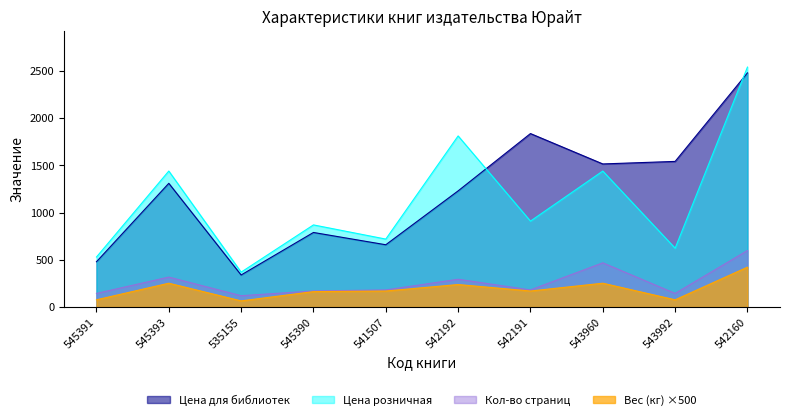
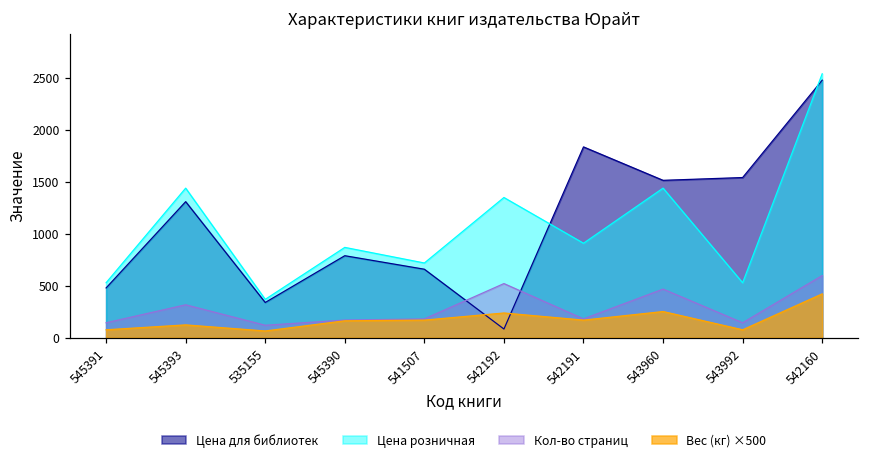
Вес (кг) ×500, 545393: 300 -> 100
Цена для библиотек, 542192: 1200 -> 100
Цена розничная, 542192: 1800 -> 1300
Кол-во страниц, 542192: 300 -> 500
Цена розничная, 543992: 600 -> 500
